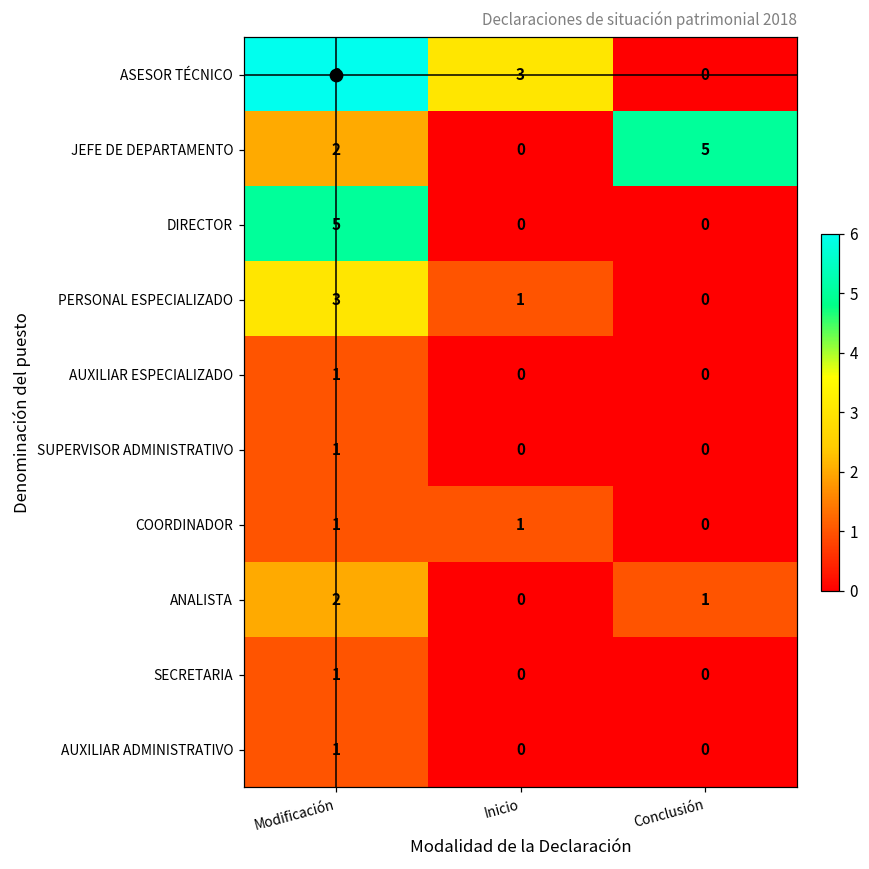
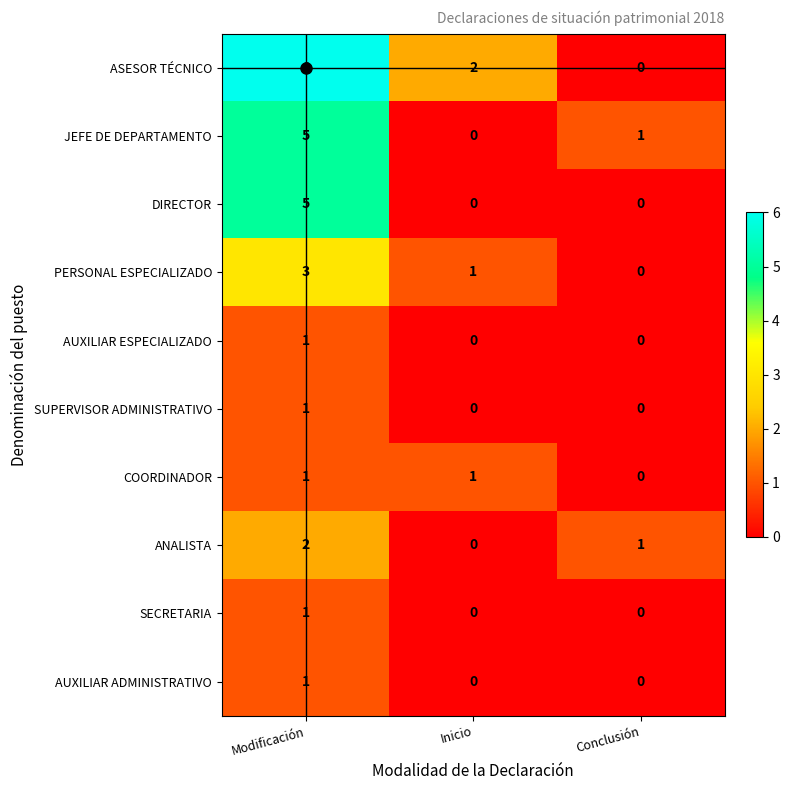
ASESOR TÉCNICO, Inicio: 3 -> 2
JEFE DE DEPARTAMENTO, Modificación: 2 -> 5
JEFE DE DEPARTAMENTO, Conclusión: 5 -> 1
